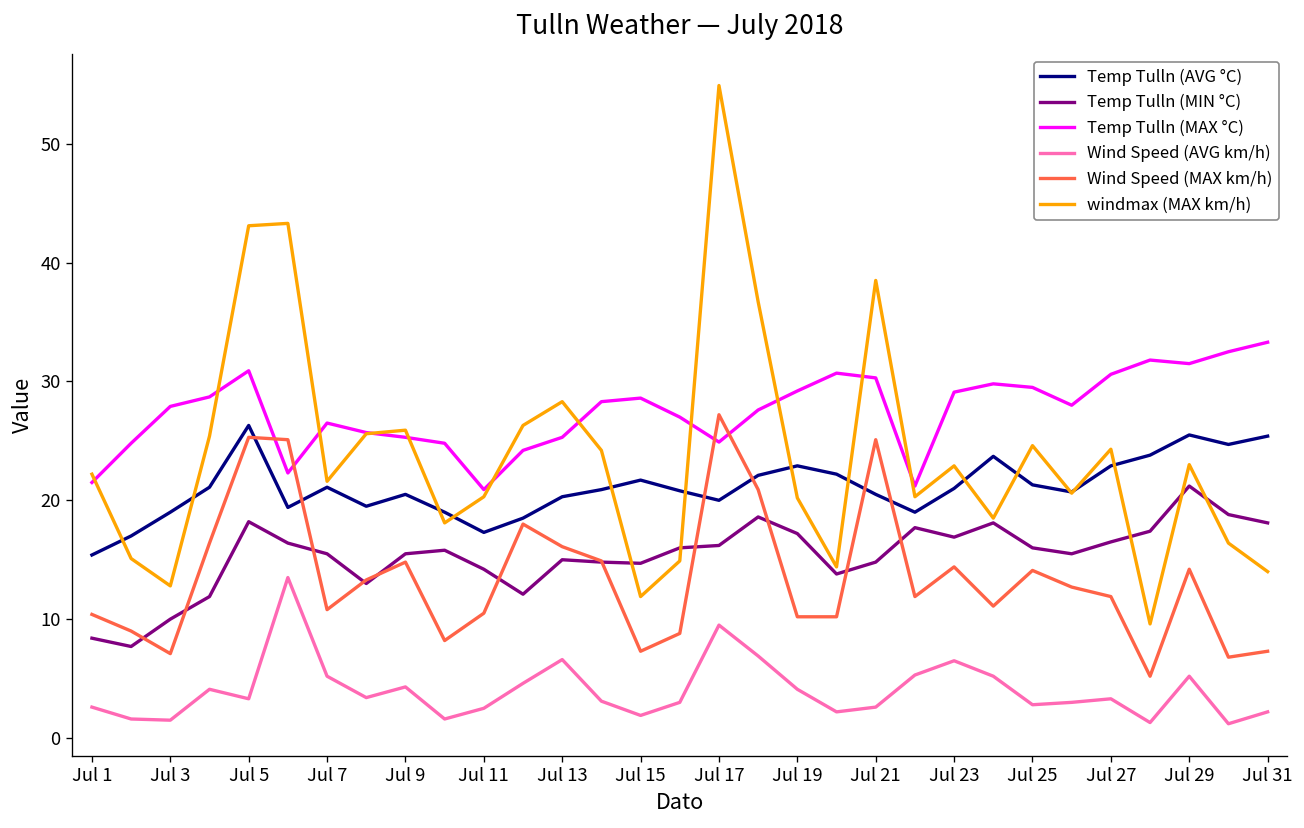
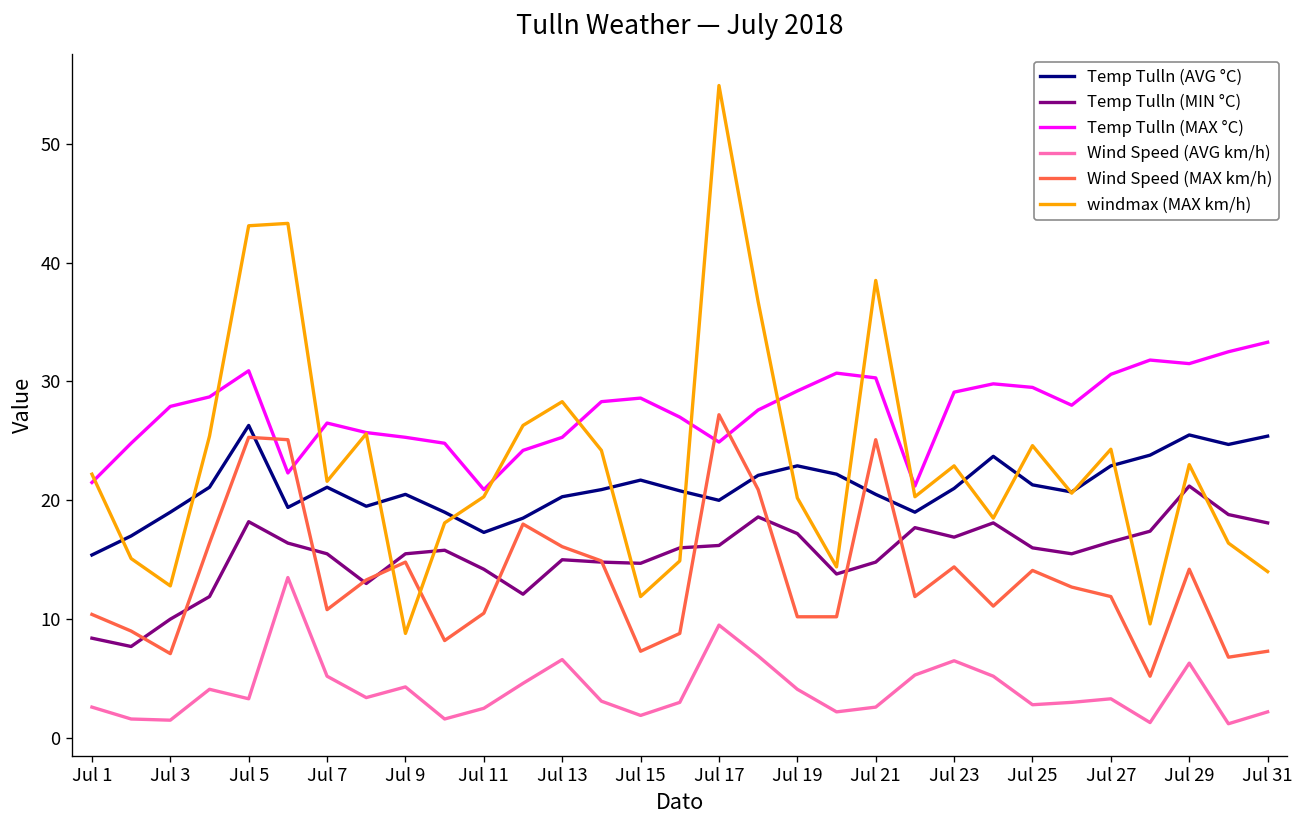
windmax (MAX km/h), Jul 9: 26 -> 9
Wind Speed (AVG km/h), Jul 29: 5 -> 6
